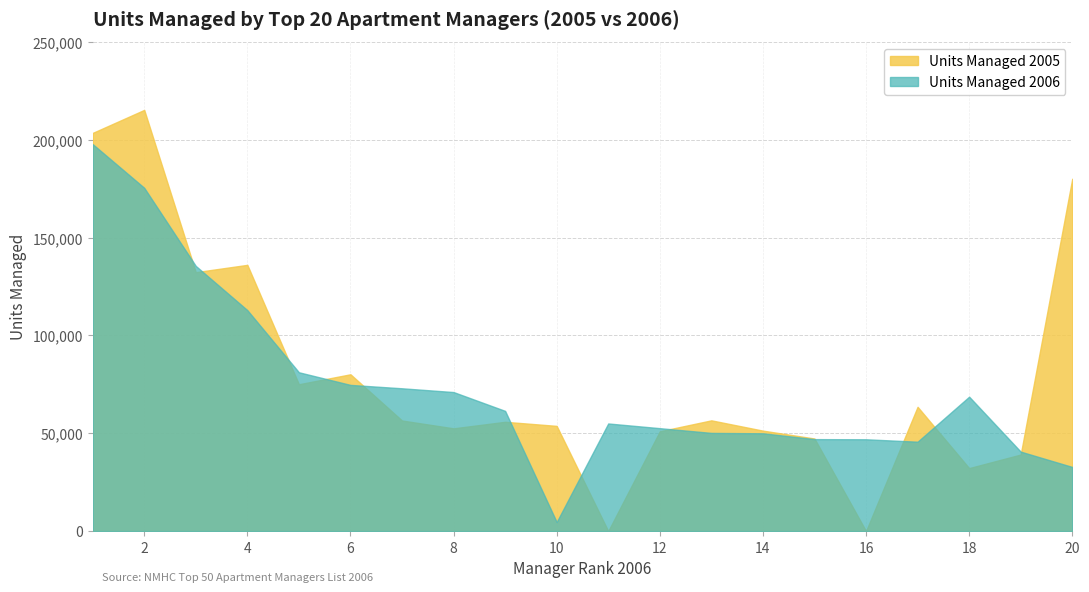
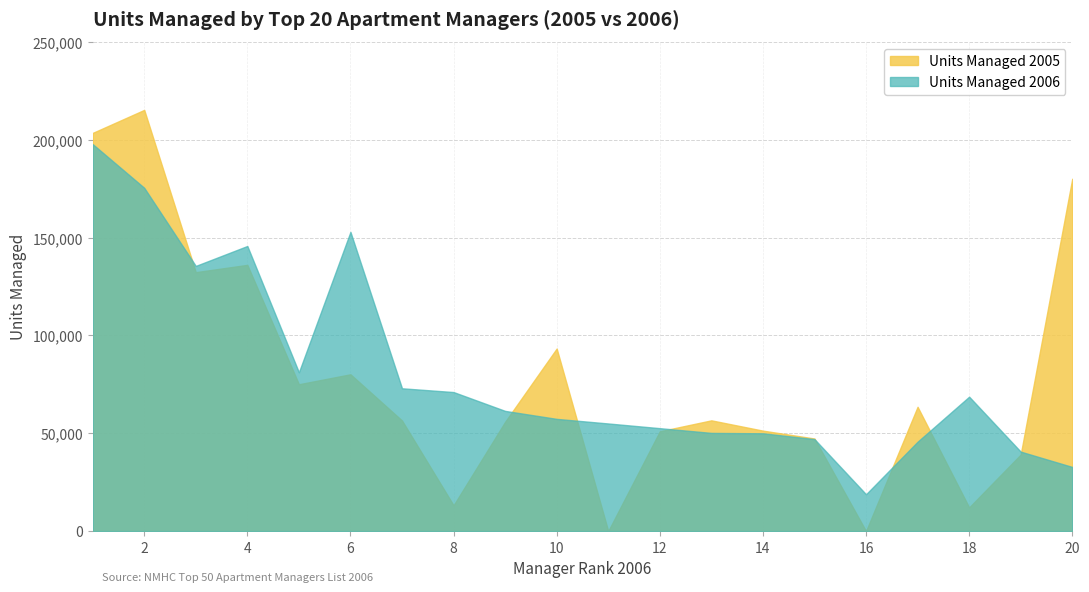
Units Managed 2006, 4: 113,000 -> 146,000
Units Managed 2006, 6: 75,000 -> 153,000
Units Managed 2005, 8: 53,000 -> 13,000
Units Managed 2005, 10: 54,000 -> 93,000
Units Managed 2006, 10: 5,000 -> 57,000
Units Managed 2006, 16: 47,000 -> 19,000
Units Managed 2005, 18: 32,000 -> 12,000
